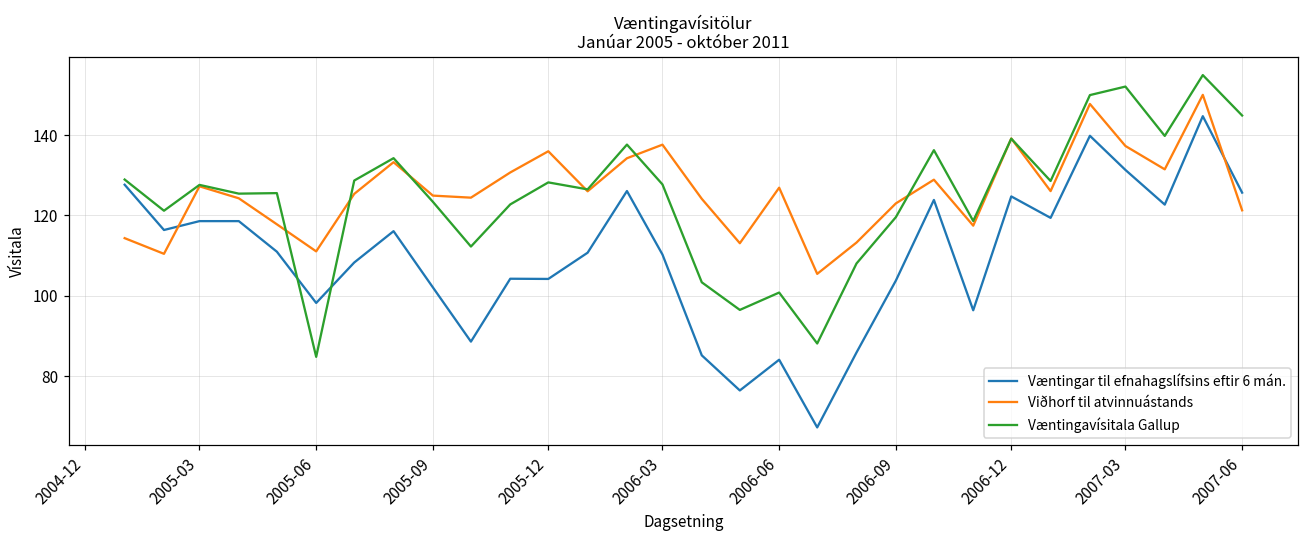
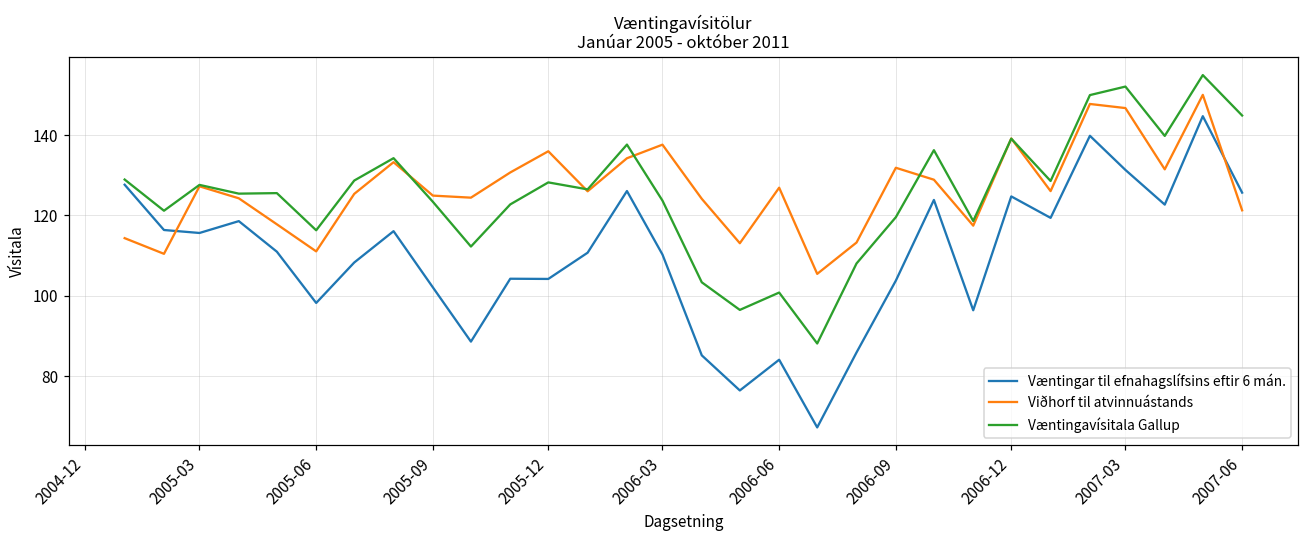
Væntingar til efnahagslífsins eftir 6 mán., 2005-03: 119 -> 116
Væntingavísitala Gallup, 2005-06: 85 -> 116
Væntingavísitala Gallup, 2006-03: 128 -> 124
Viðhorf til atvinnuástands, 2006-09: 123 -> 132
Viðhorf til atvinnuástands, 2007-03: 137 -> 147
